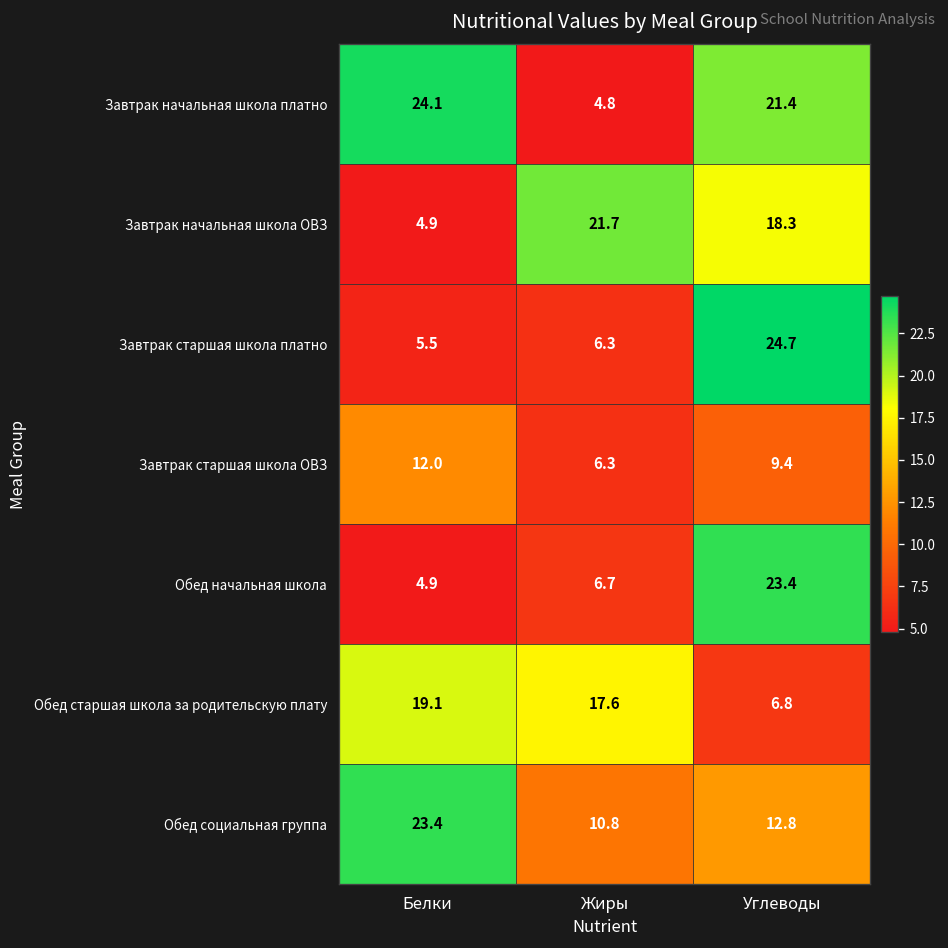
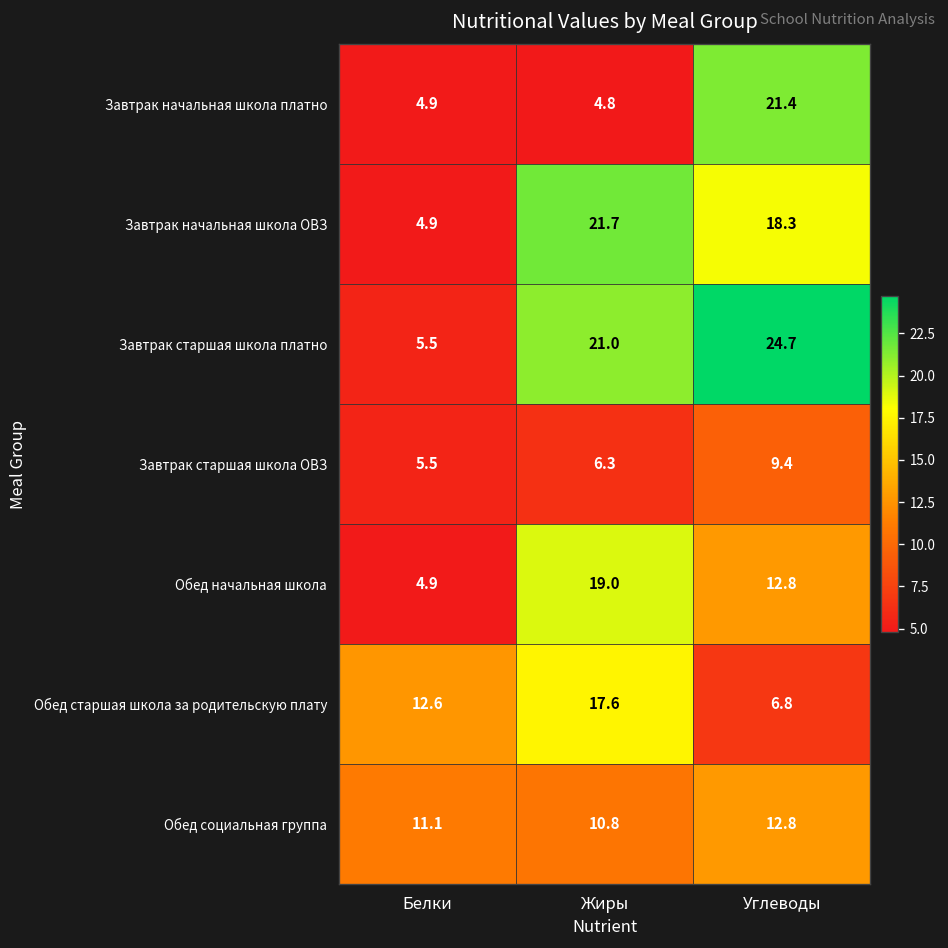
Завтрак начальная школа платно, Белки: 24.1 -> 4.9
Завтрак старшая школа платно, Жиры: 6.3 -> 21.0
Завтрак старшая школа ОВЗ, Белки: 12.0 -> 5.5
Обед начальная школа, Жиры: 6.7 -> 19.0
Обед начальная школа, Углеводы: 23.4 -> 12.8
Обед старшая школа за родительскую плату, Белки: 19.1 -> 12.6
Обед социальная группа, Белки: 23.4 -> 11.1
